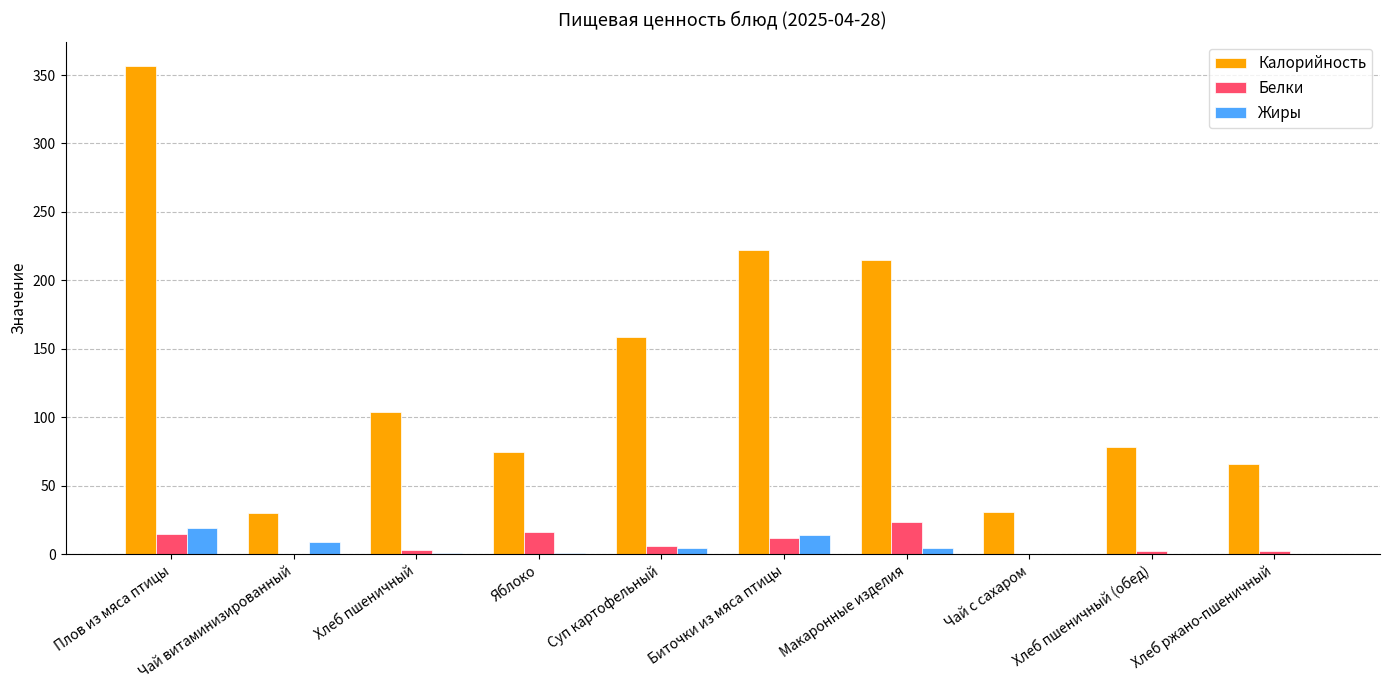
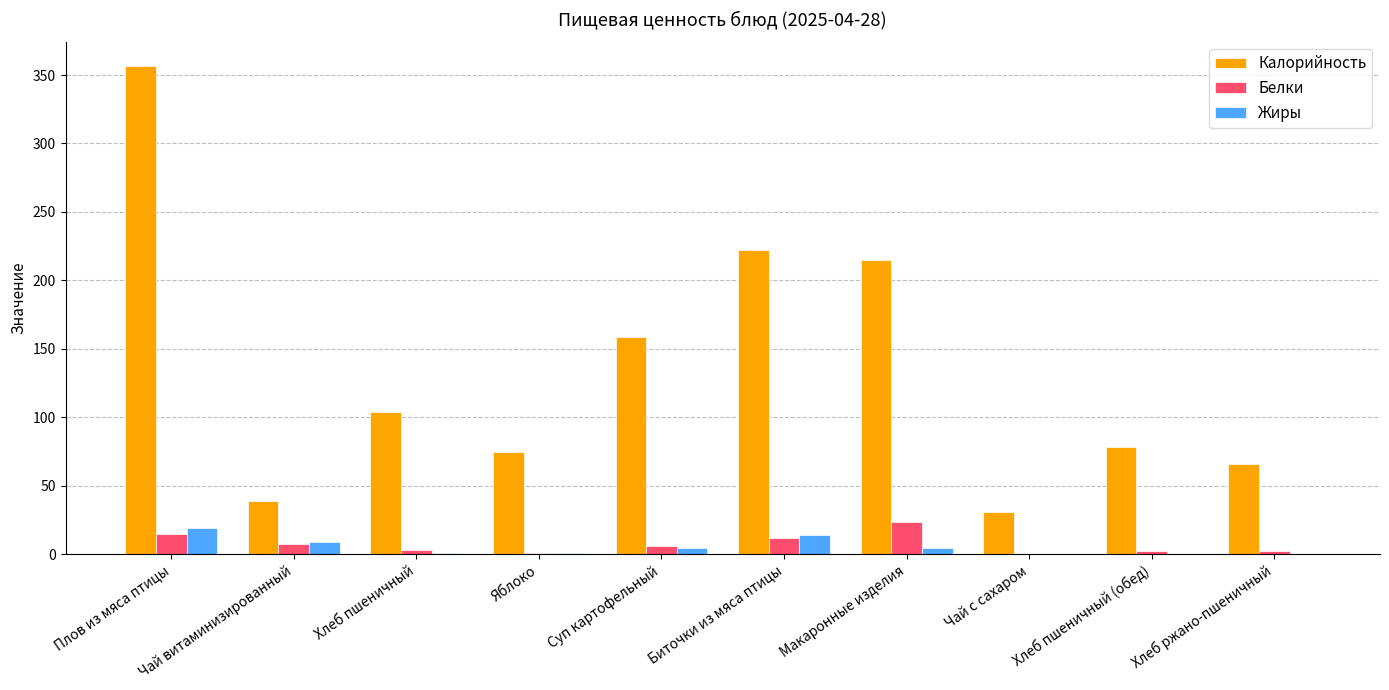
Калорийность, Чай витаминизированный: 30 -> 39
Белки, Чай витаминизированный: 0 -> 7
Белки, Яблоко: 16 -> 0
